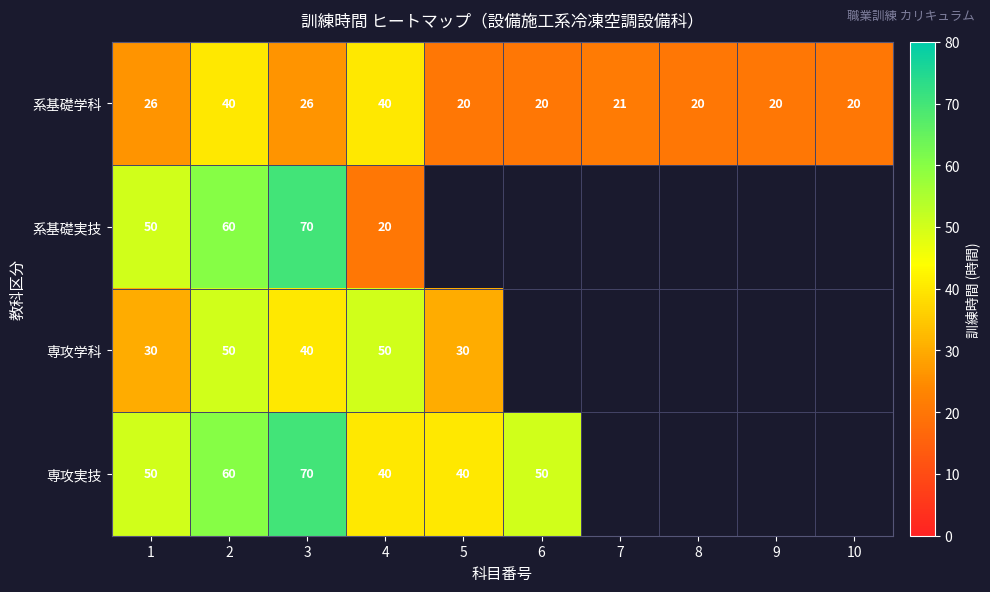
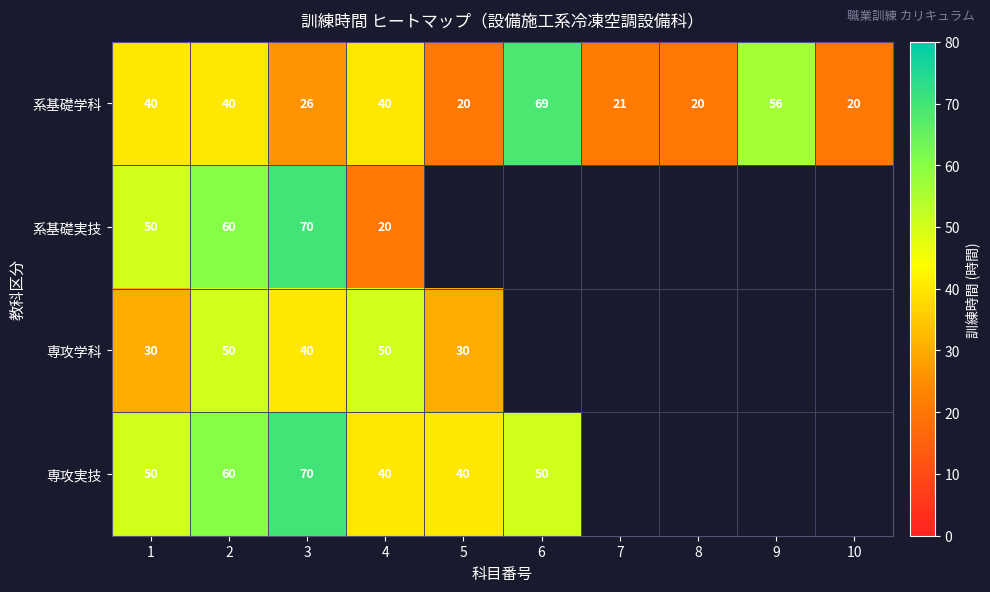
系基礎学科, 1: 26 -> 40
系基礎学科, 6: 20 -> 69
系基礎学科, 9: 20 -> 56
